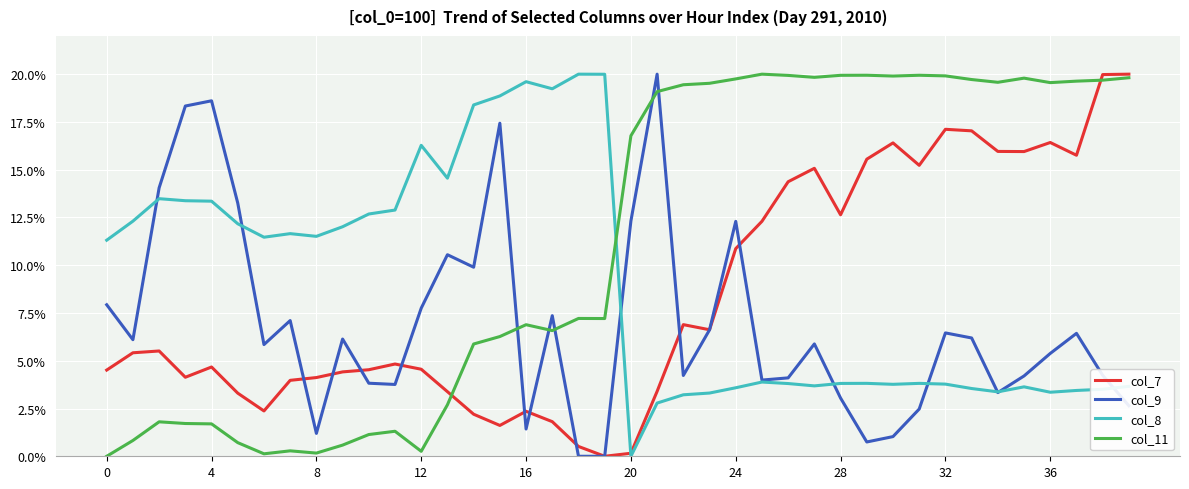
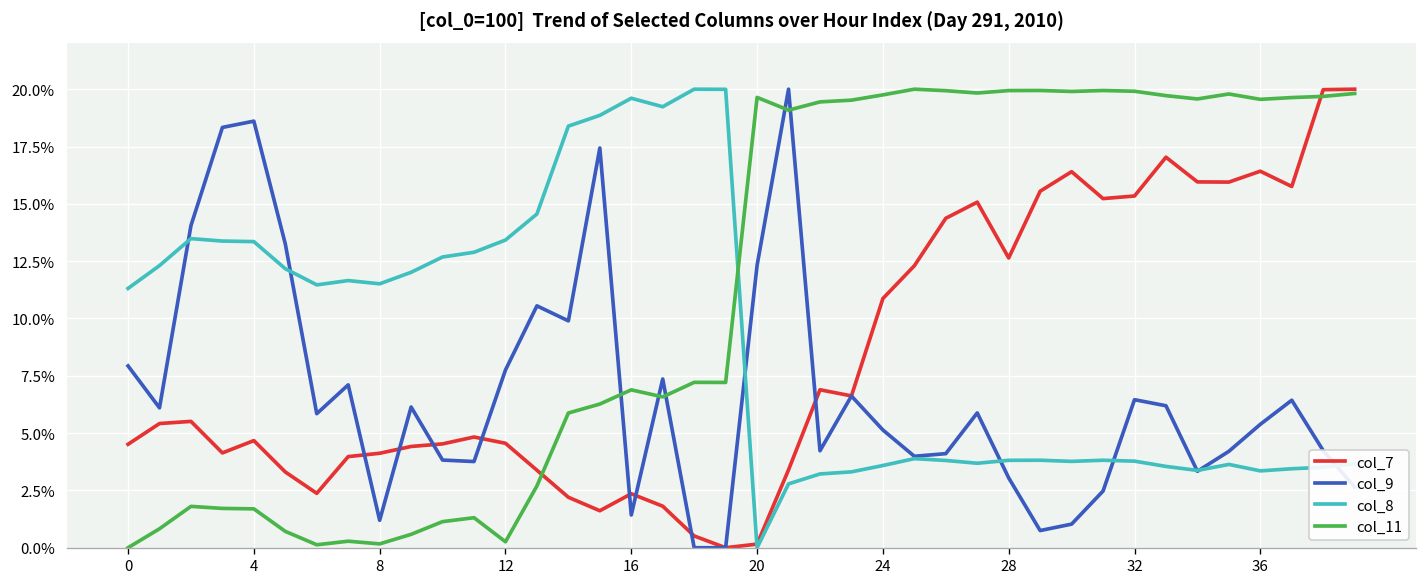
col_8, 12: 16.3% -> 13.4%
col_11, 20: 16.8% -> 19.6%
col_9, 24: 12.3% -> 5.1%
col_7, 32: 17.1% -> 15.3%
